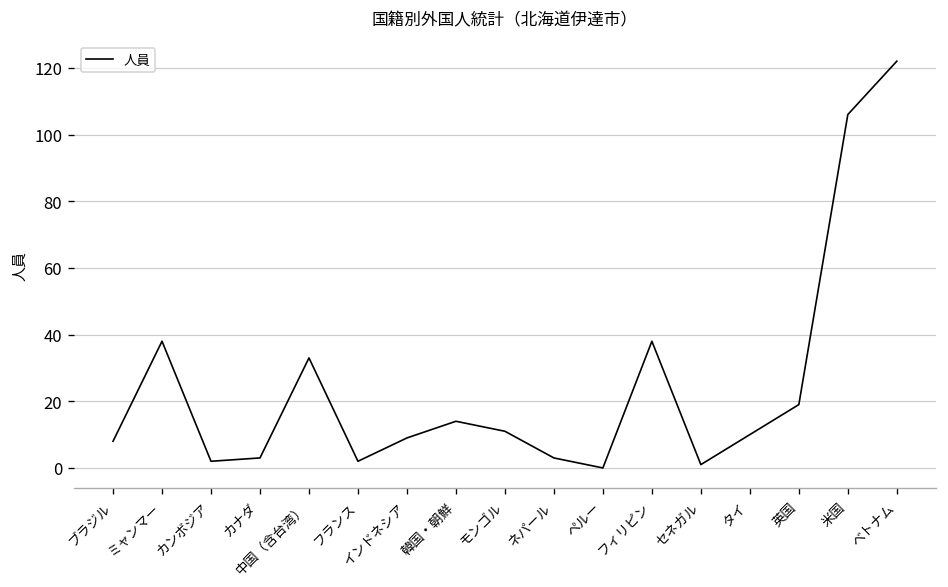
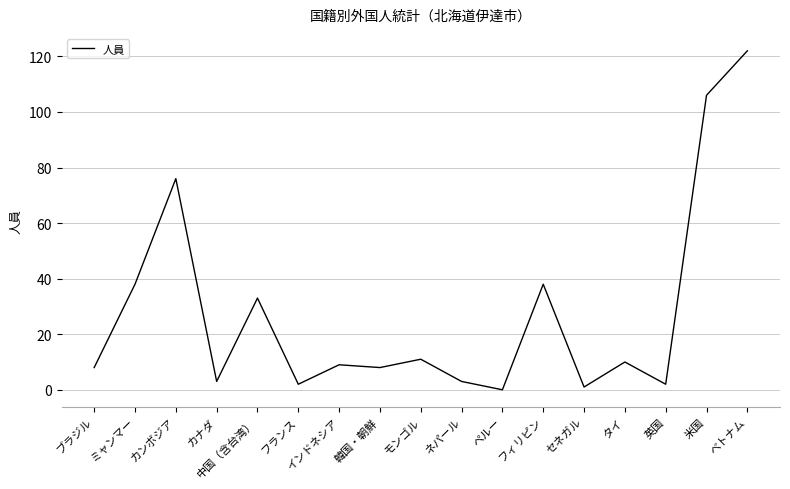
カンボジア: 2 -> 76
韓国・朝鮮: 14 -> 8
英国: 19 -> 2
